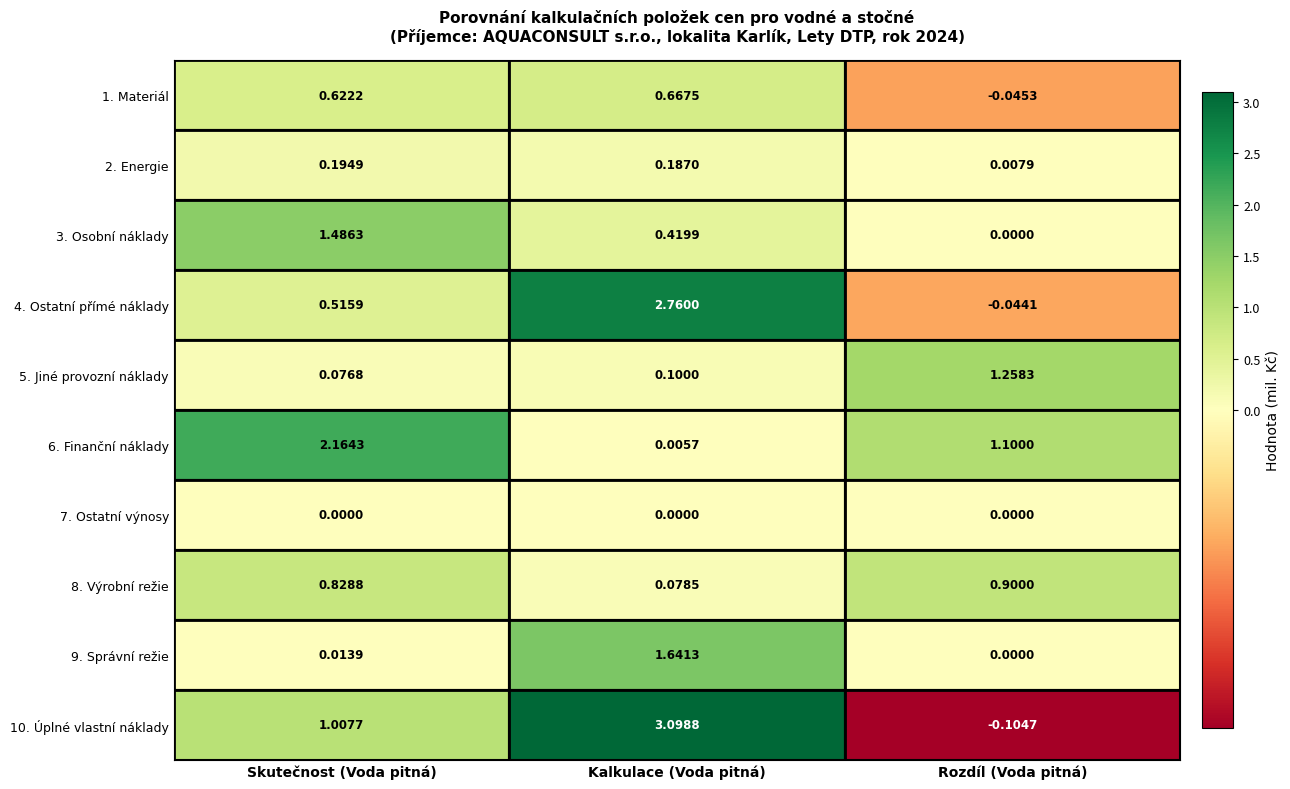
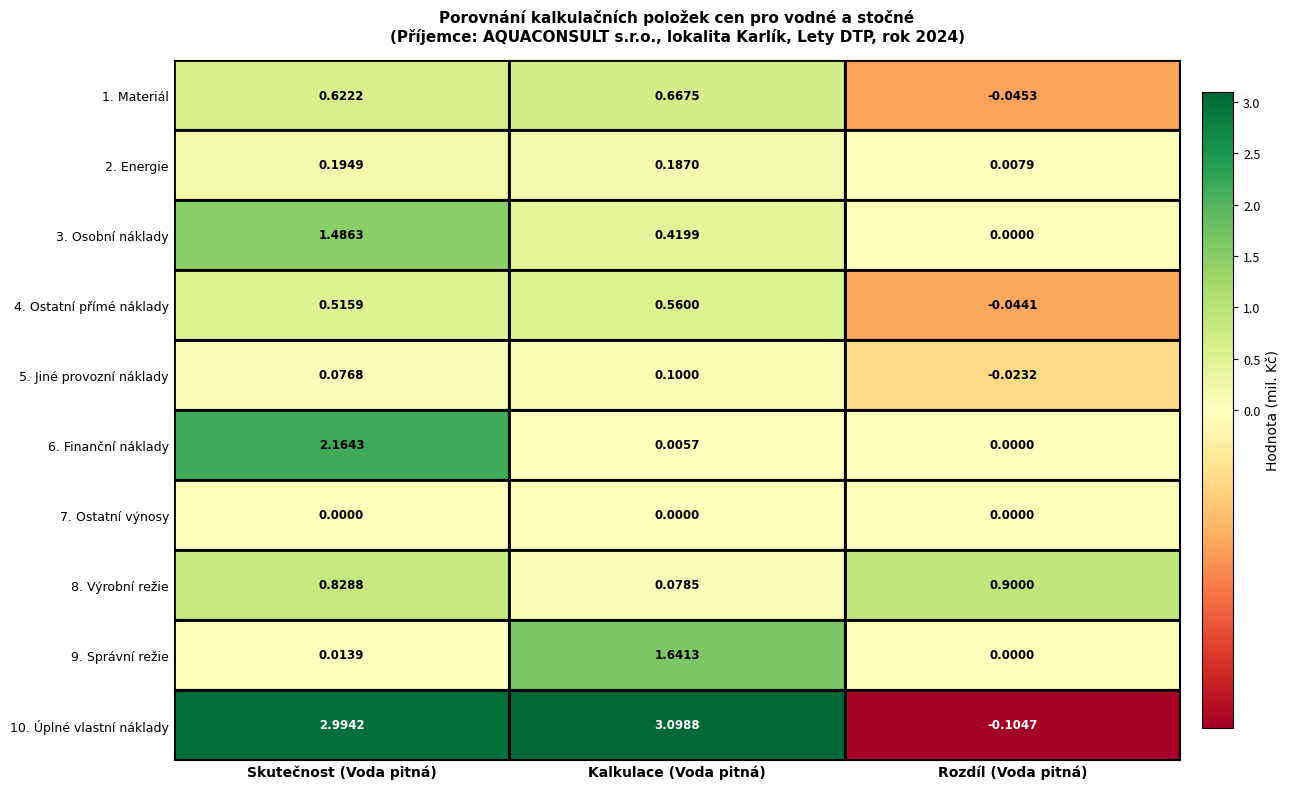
4. Ostatní přímé náklady, Kalkulace (Voda pitná): 2.7600 -> 0.5600
5. Jiné provozní náklady, Rozdíl (Voda pitná): 1.2583 -> -0.0232
6. Finanční náklady, Rozdíl (Voda pitná): 1.1000 -> 0.0000
10. Úplné vlastní náklady, Skutečnost (Voda pitná): 1.0077 -> 2.9942
